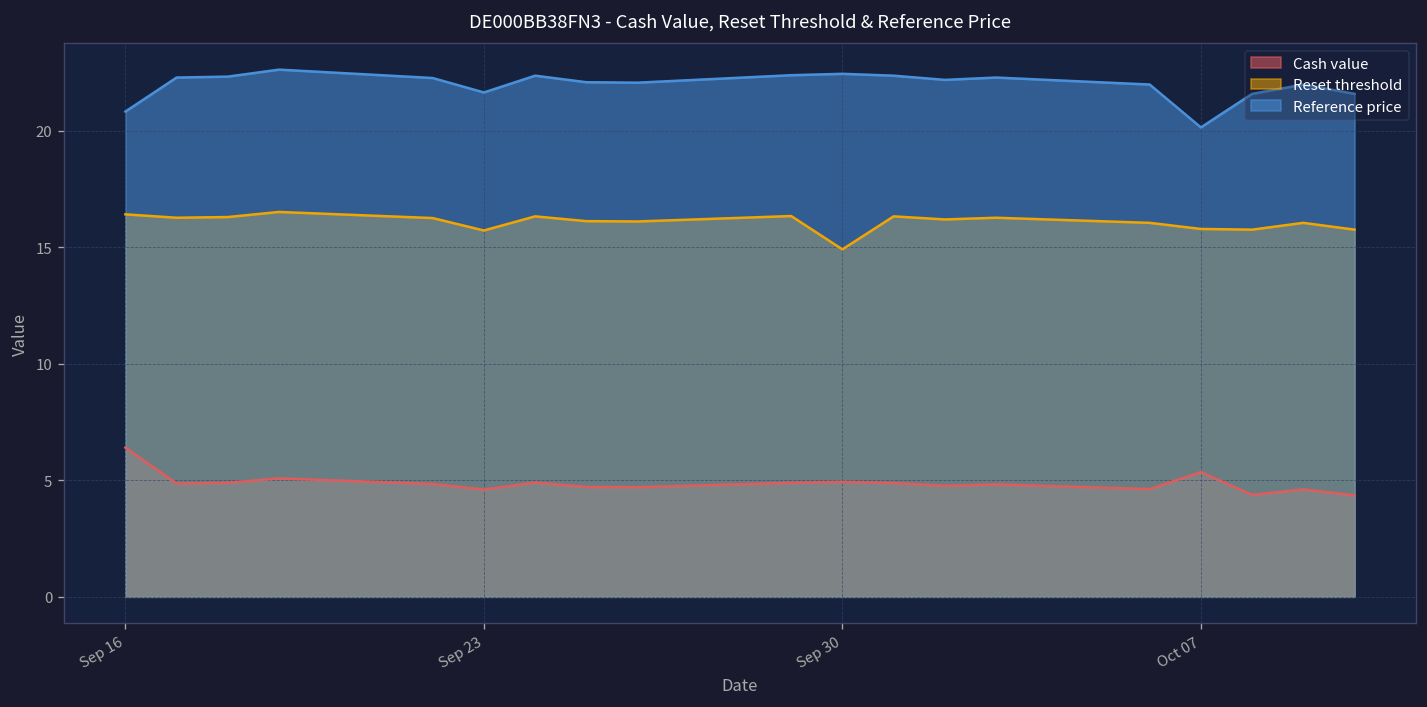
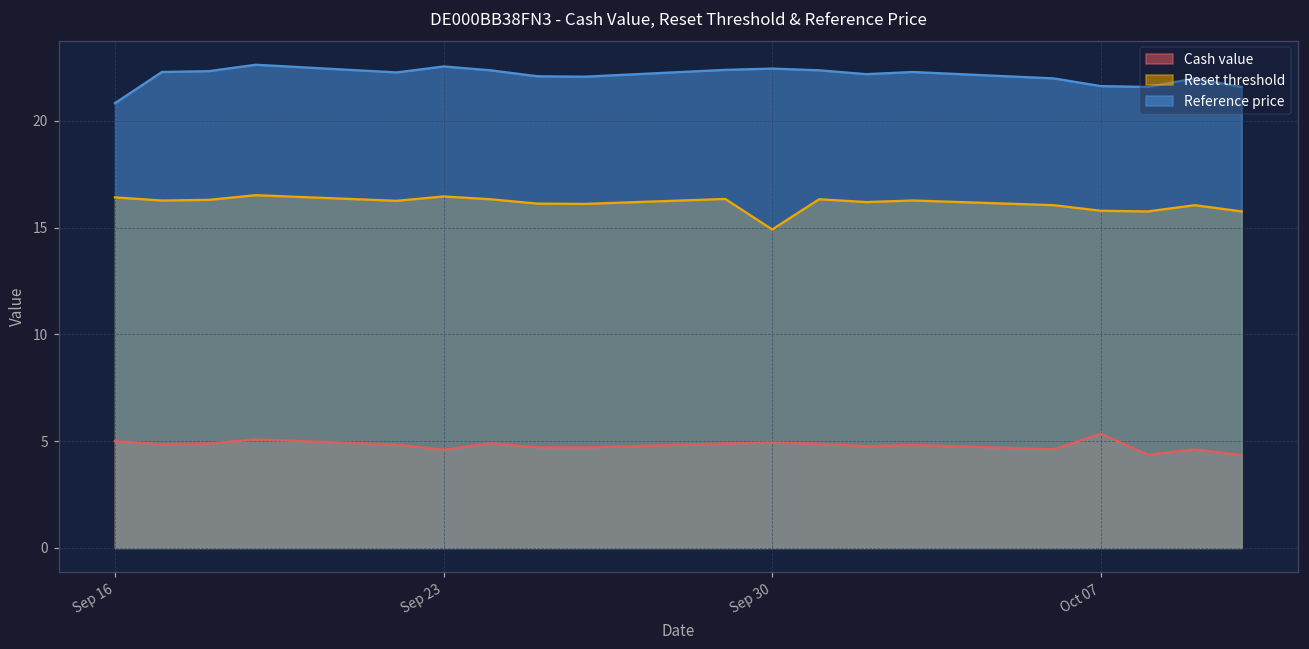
Cash value, Sep 16: 6.4 -> 5.0
Reset threshold, Sep 23: 15.7 -> 16.5
Reference price, Sep 23: 21.6 -> 22.5
Reference price, Oct 07: 20.1 -> 21.6
